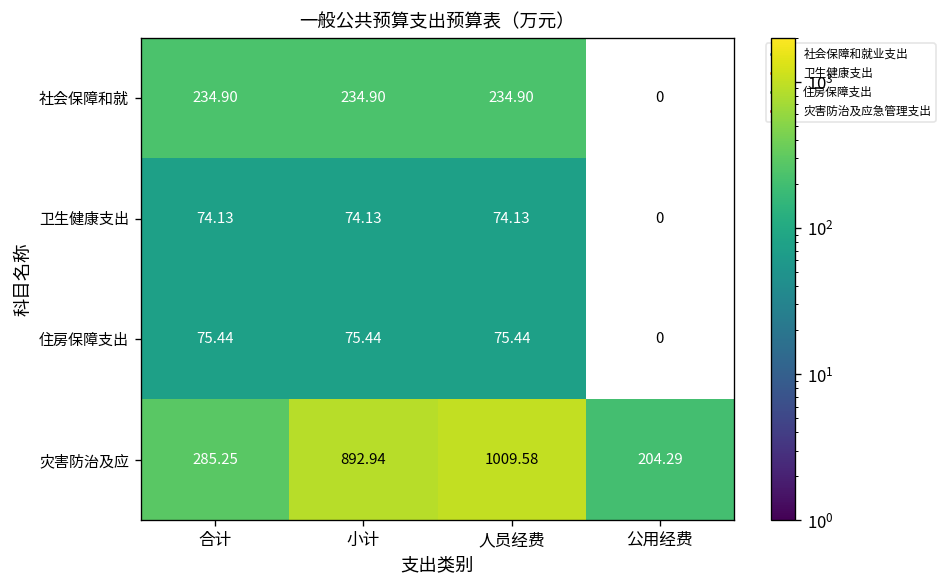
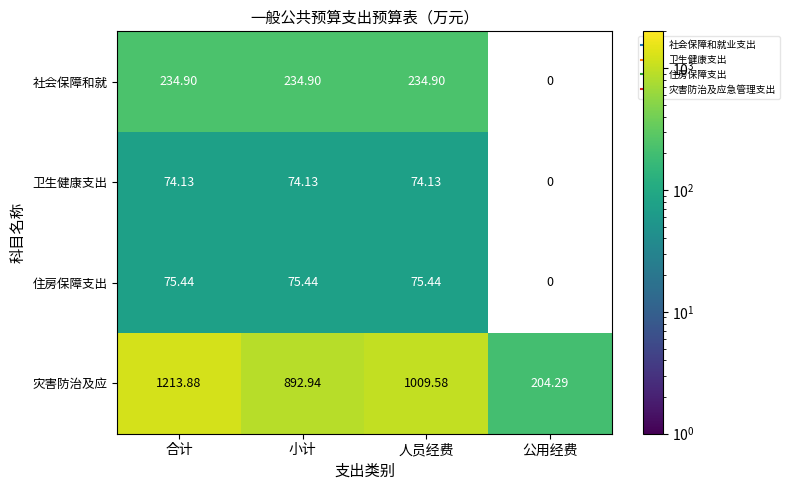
灾害防治及应, 合计: 285.25 -> 1213.88
